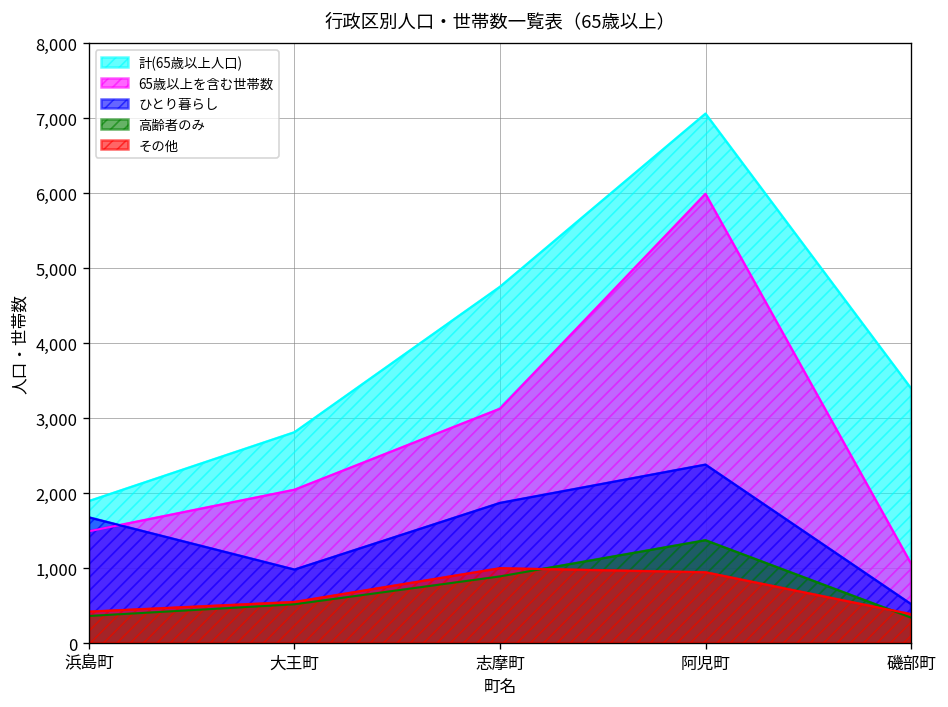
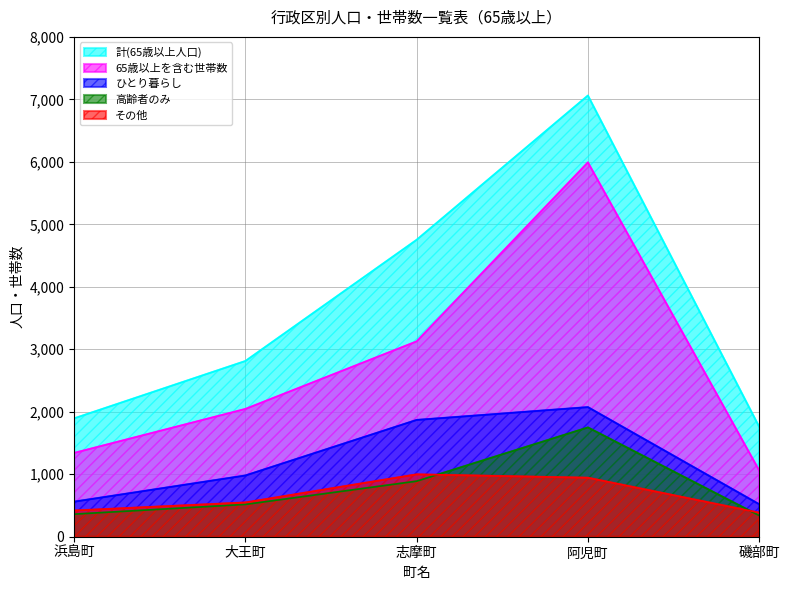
65歳以上を含む世帯数, 浜島町: 1,500 -> 1,300
ひとり暮らし, 浜島町: 1,700 -> 600
ひとり暮らし, 阿児町: 2,400 -> 2,100
高齢者のみ, 阿児町: 1,400 -> 1,700
計(65歳以上人口), 磯部町: 3,400 -> 1,800
